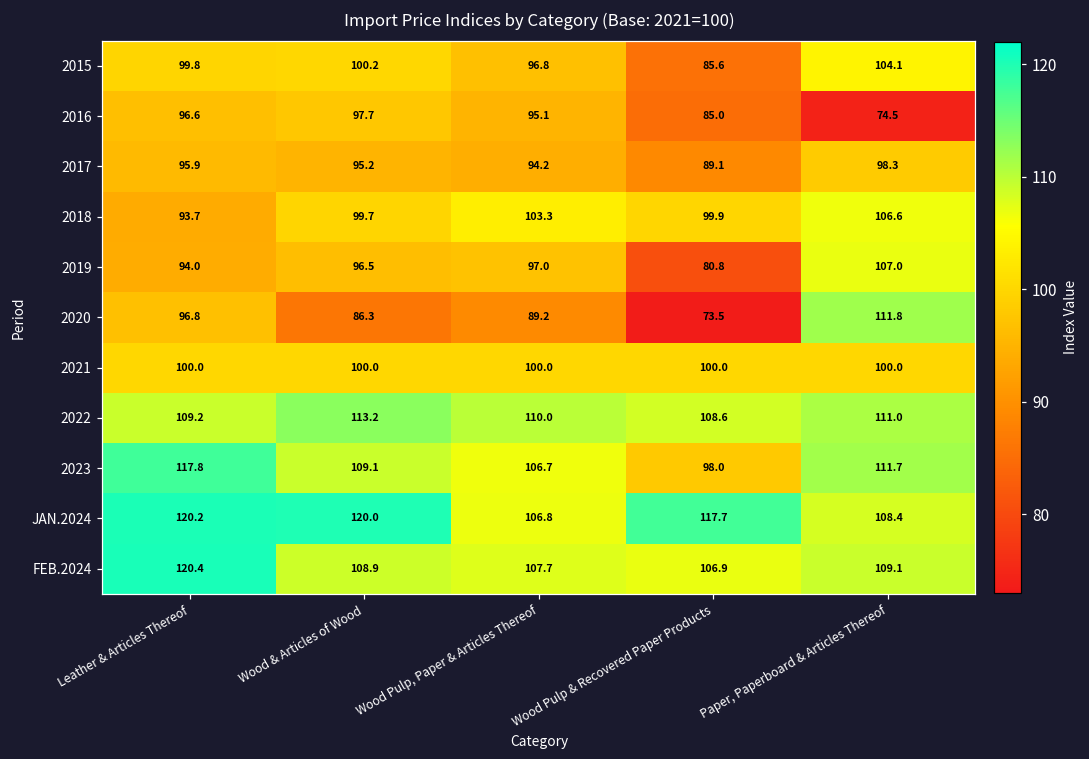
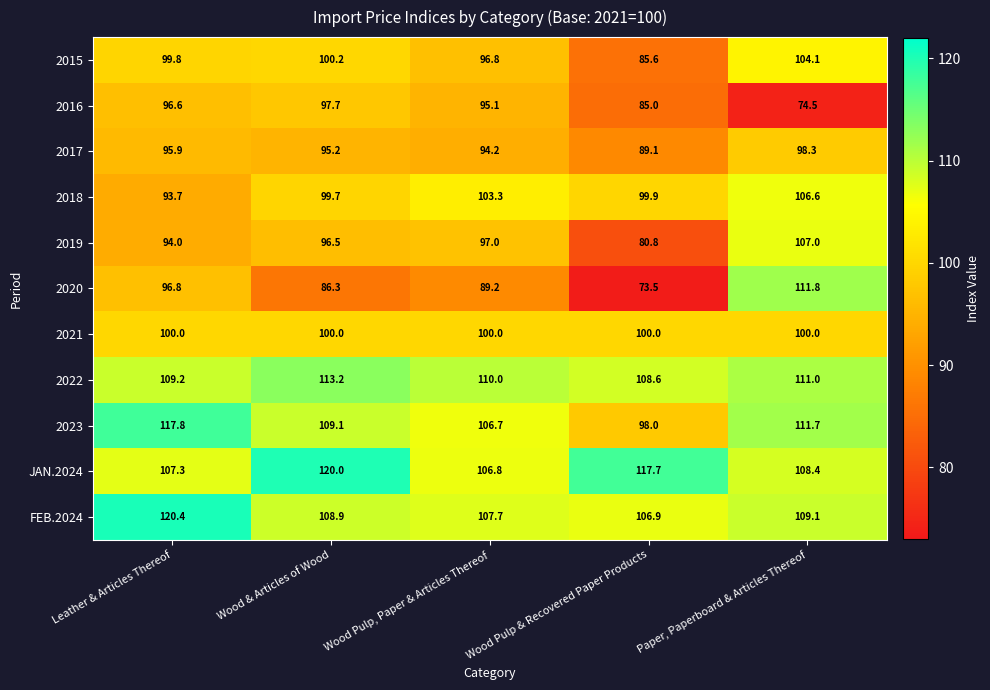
JAN.2024, Leather & Articles Thereof: 120.2 -> 107.3
